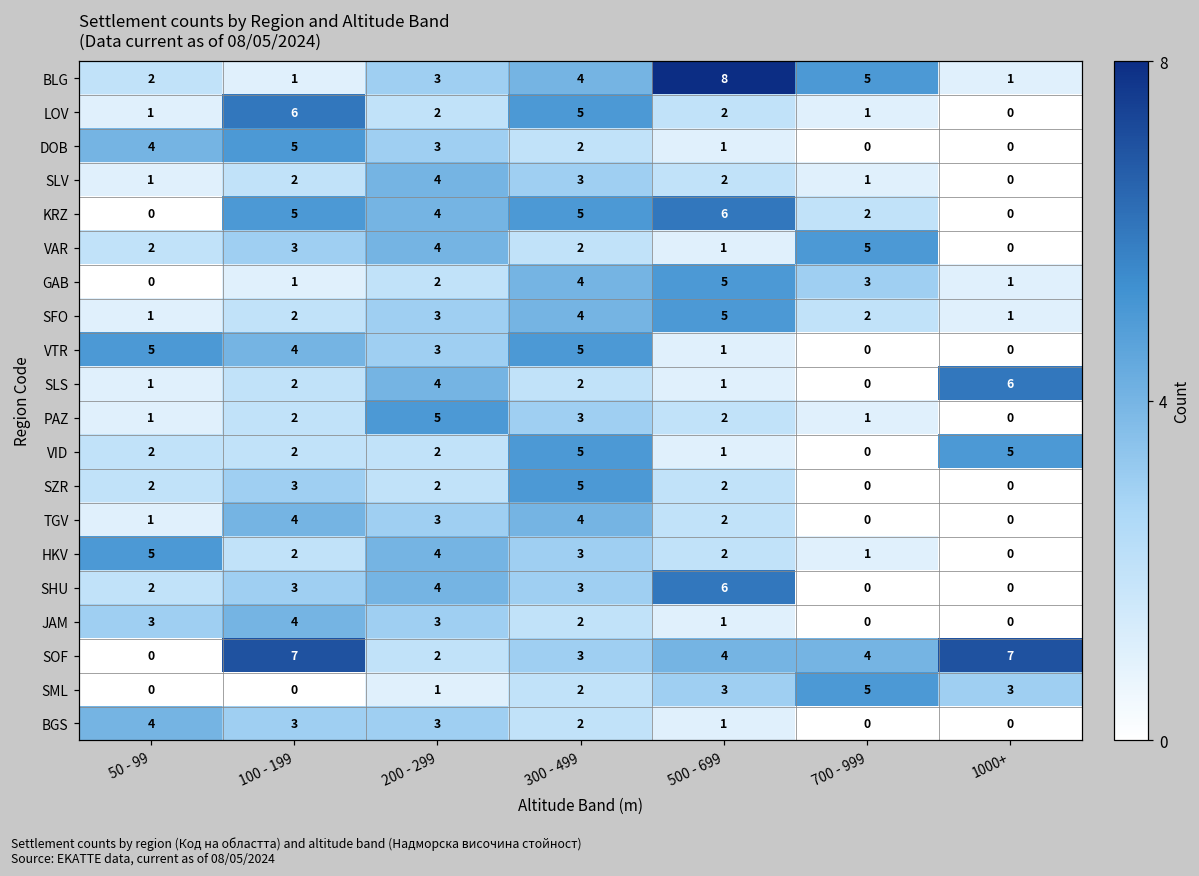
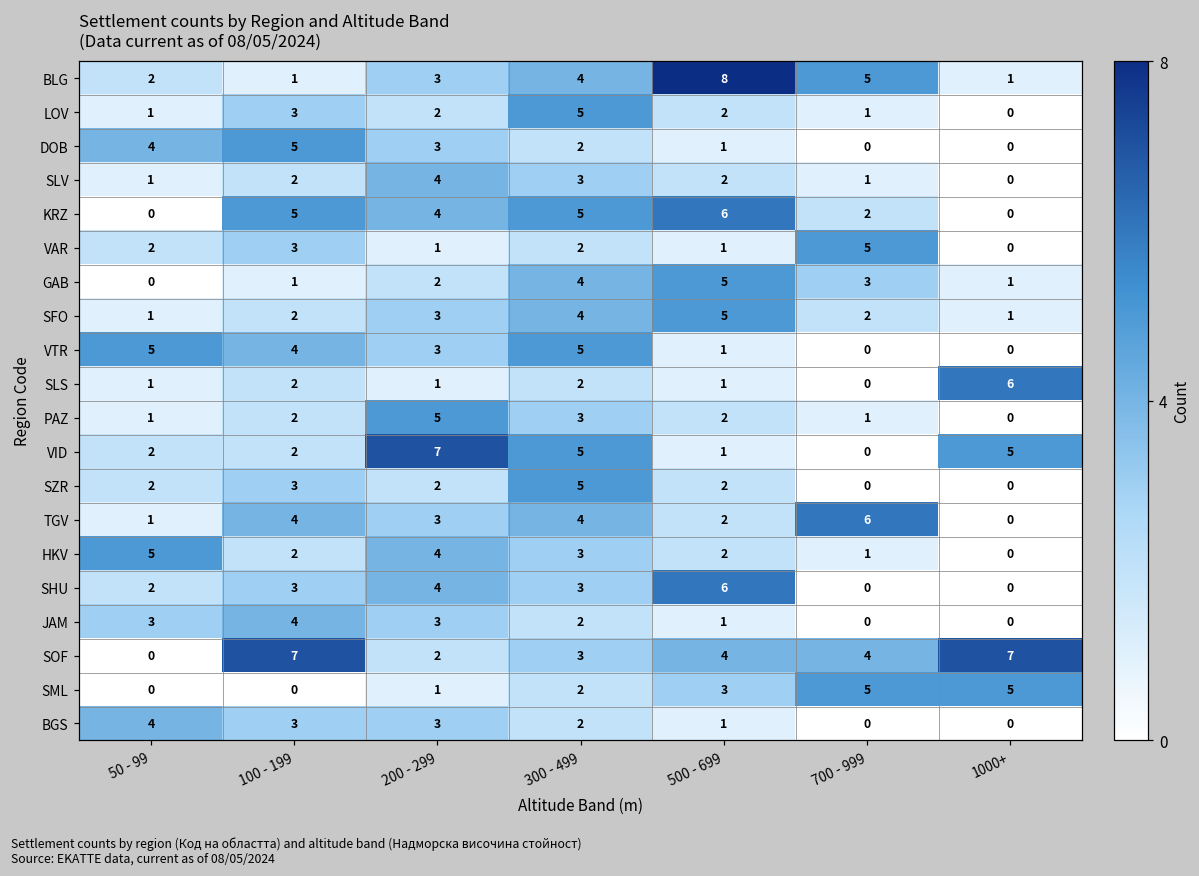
LOV, 100 - 199: 6 -> 3
VAR, 200 - 299: 4 -> 1
SLS, 200 - 299: 4 -> 1
VID, 200 - 299: 2 -> 7
TGV, 700 - 999: 0 -> 6
SML, 1000+: 3 -> 5
